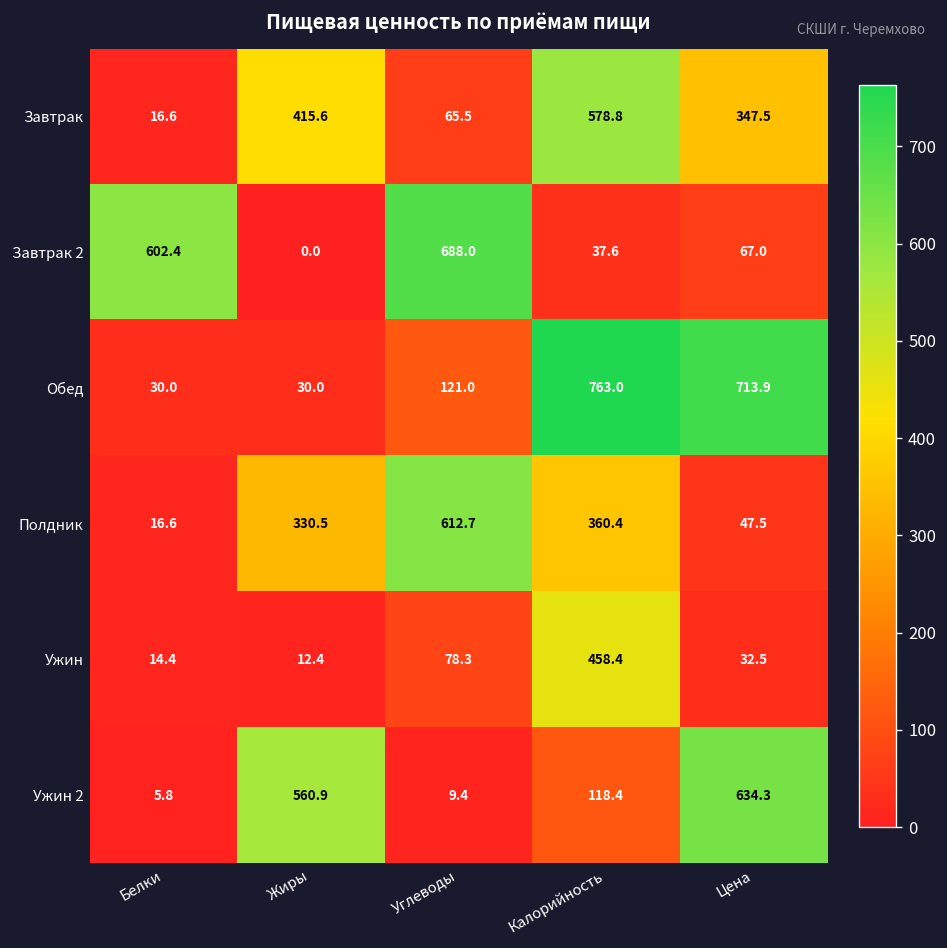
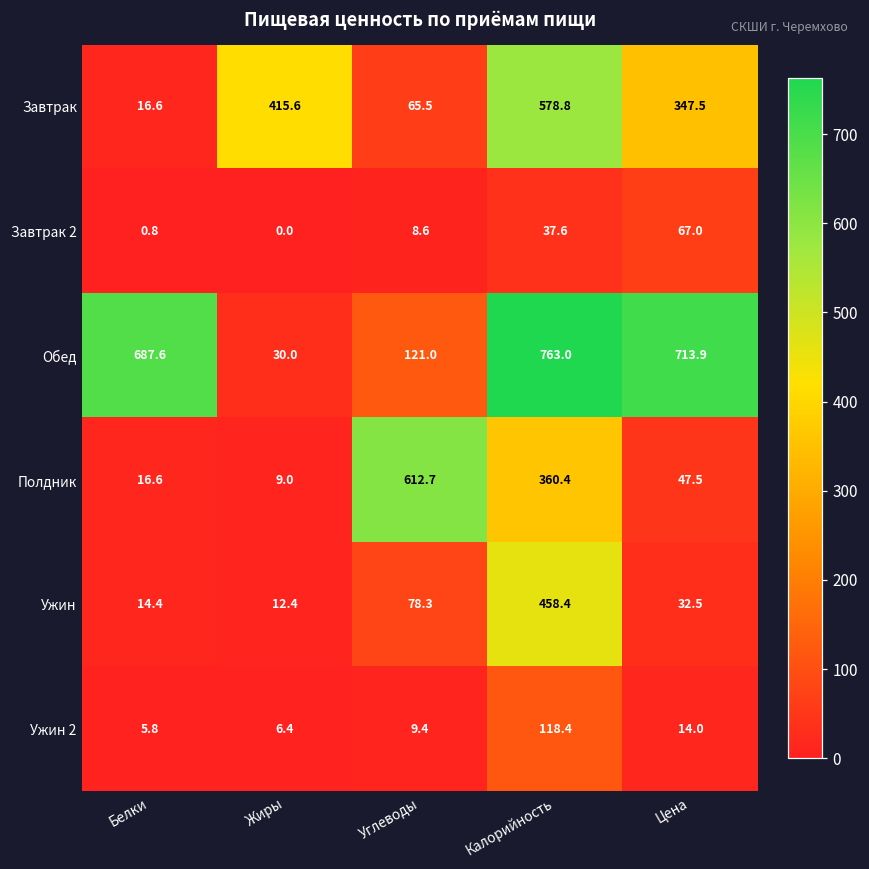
Завтрак 2, Белки: 602.4 -> 0.8
Завтрак 2, Углеводы: 688.0 -> 8.6
Обед, Белки: 30.0 -> 687.6
Полдник, Жиры: 330.5 -> 9.0
Ужин 2, Жиры: 560.9 -> 6.4
Ужин 2, Цена: 634.3 -> 14.0
